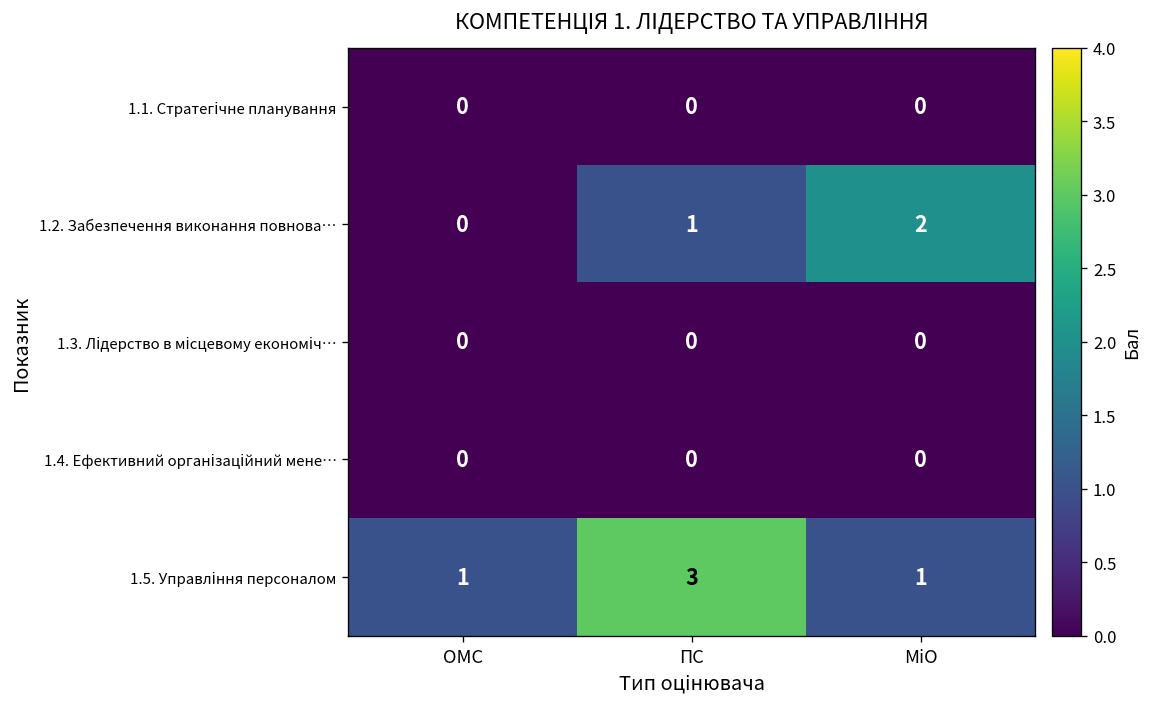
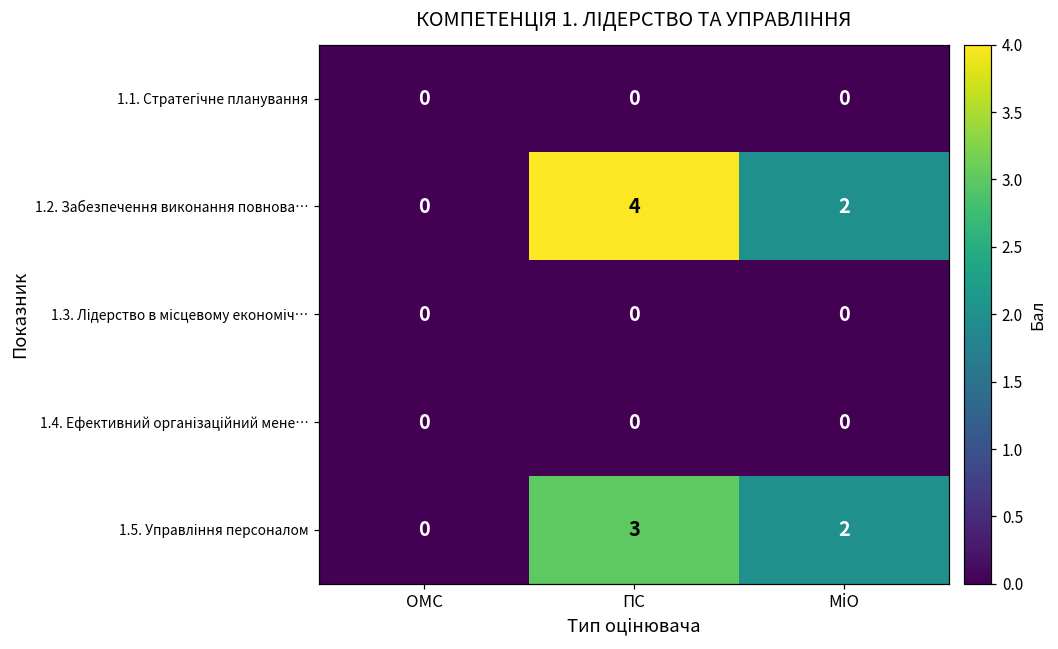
1.2. Забезпечення виконання повнова…, ПС: 1 -> 4
1.5. Управління персоналом, ОМС: 1 -> 0
1.5. Управління персоналом, МіО: 1 -> 2
